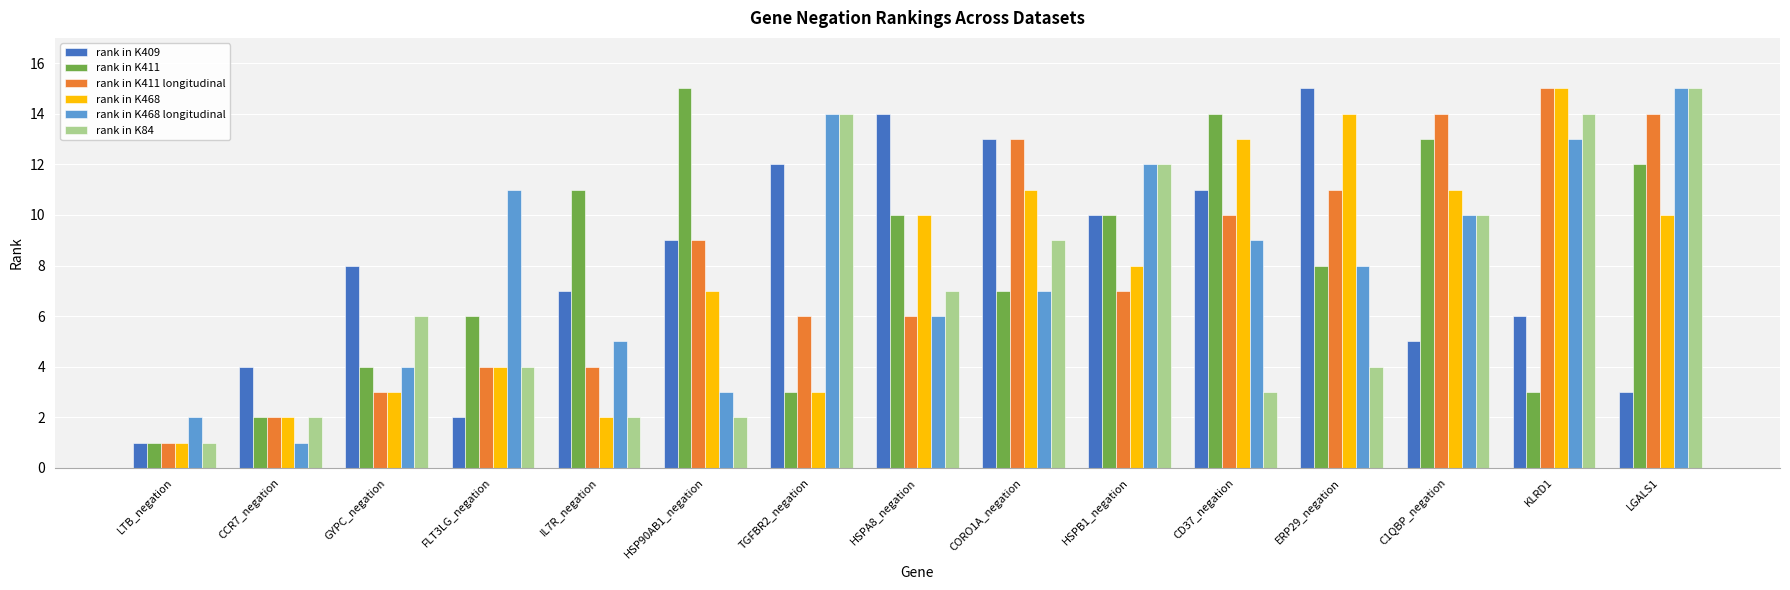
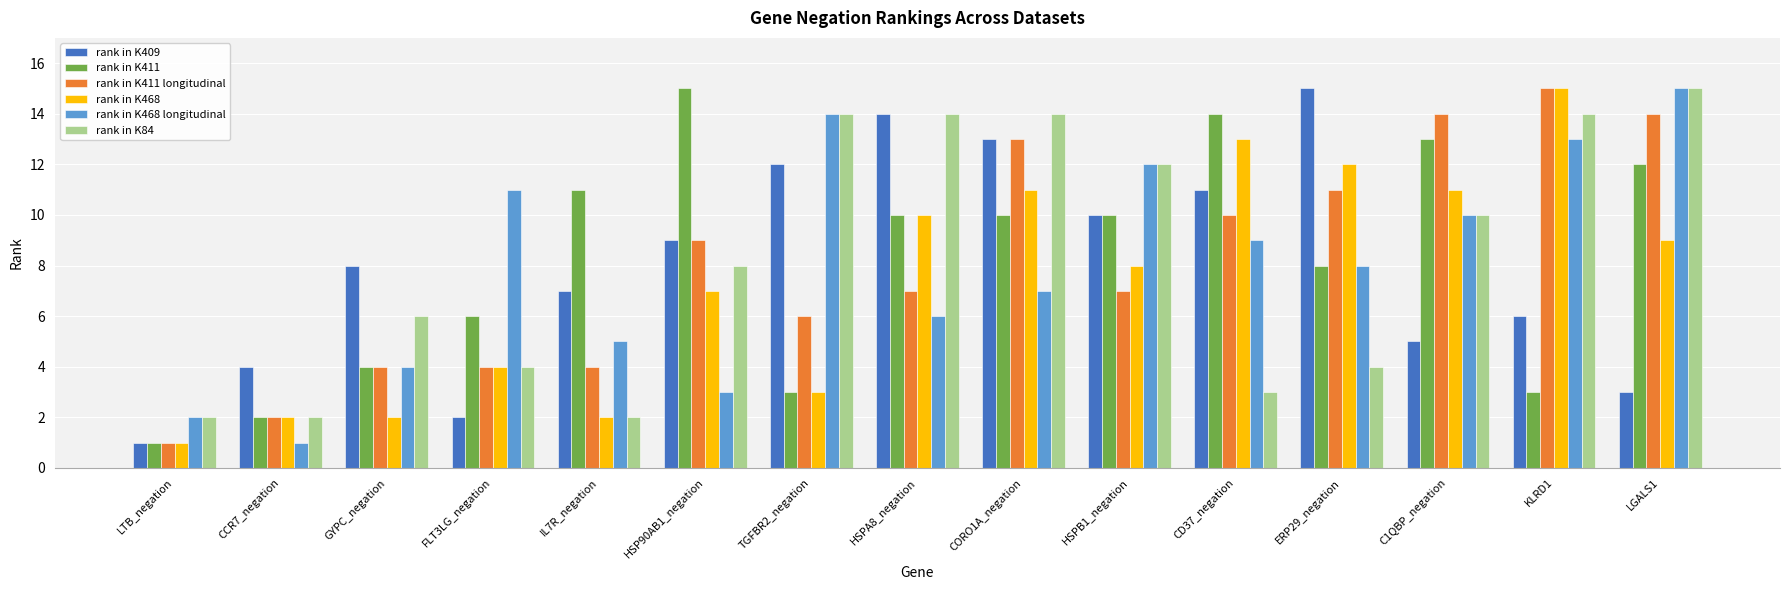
rank in K84, LTB_negation: 1 -> 2
rank in K411 longitudinal, GYPC_negation: 3 -> 4
rank in K468, GYPC_negation: 3 -> 2
rank in K84, HSP90AB1_negation: 2 -> 8
rank in K411 longitudinal, HSPA8_negation: 6 -> 7
rank in K84, HSPA8_negation: 7 -> 14
rank in K411, CORO1A_negation: 7 -> 10
rank in K84, CORO1A_negation: 9 -> 14
rank in K468, ERP29_negation: 14 -> 12
rank in K468, LGALS1: 10 -> 9
